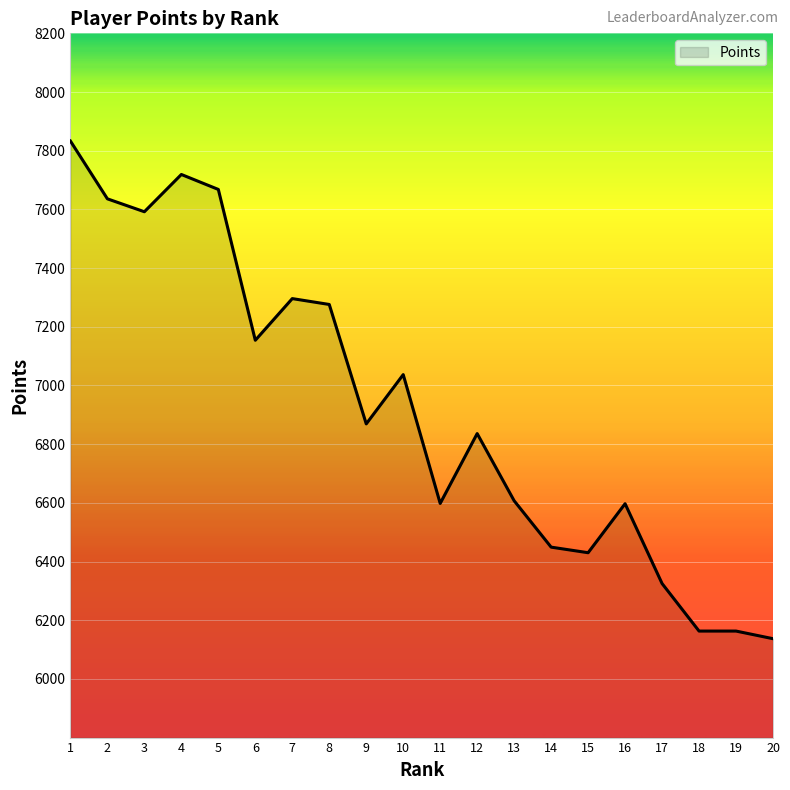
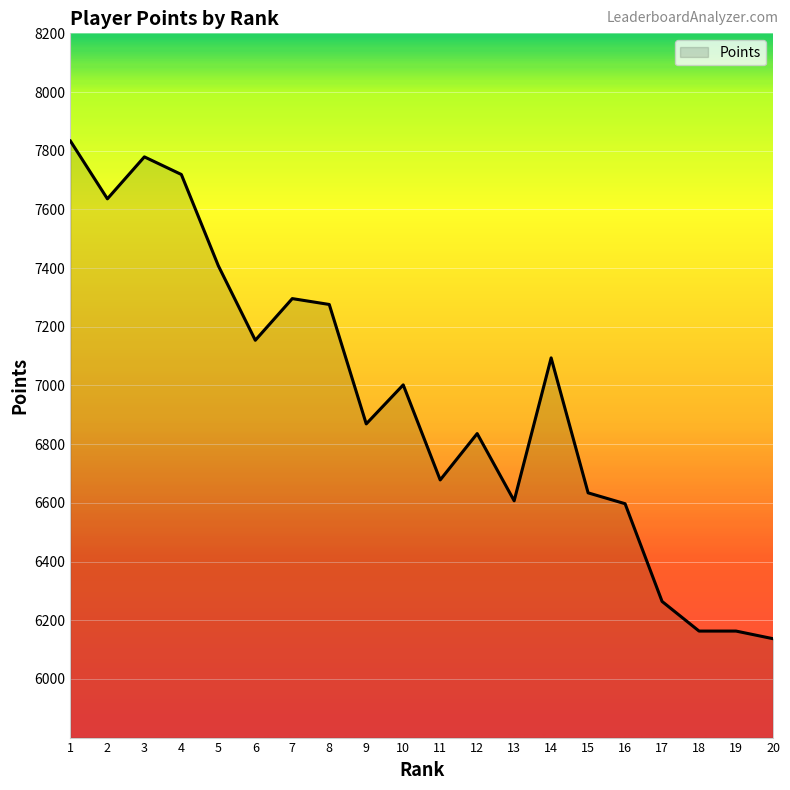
3: 7590 -> 7780
5: 7670 -> 7410
10: 7040 -> 7000
11: 6600 -> 6680
14: 6450 -> 7090
15: 6430 -> 6630
17: 6330 -> 6260
